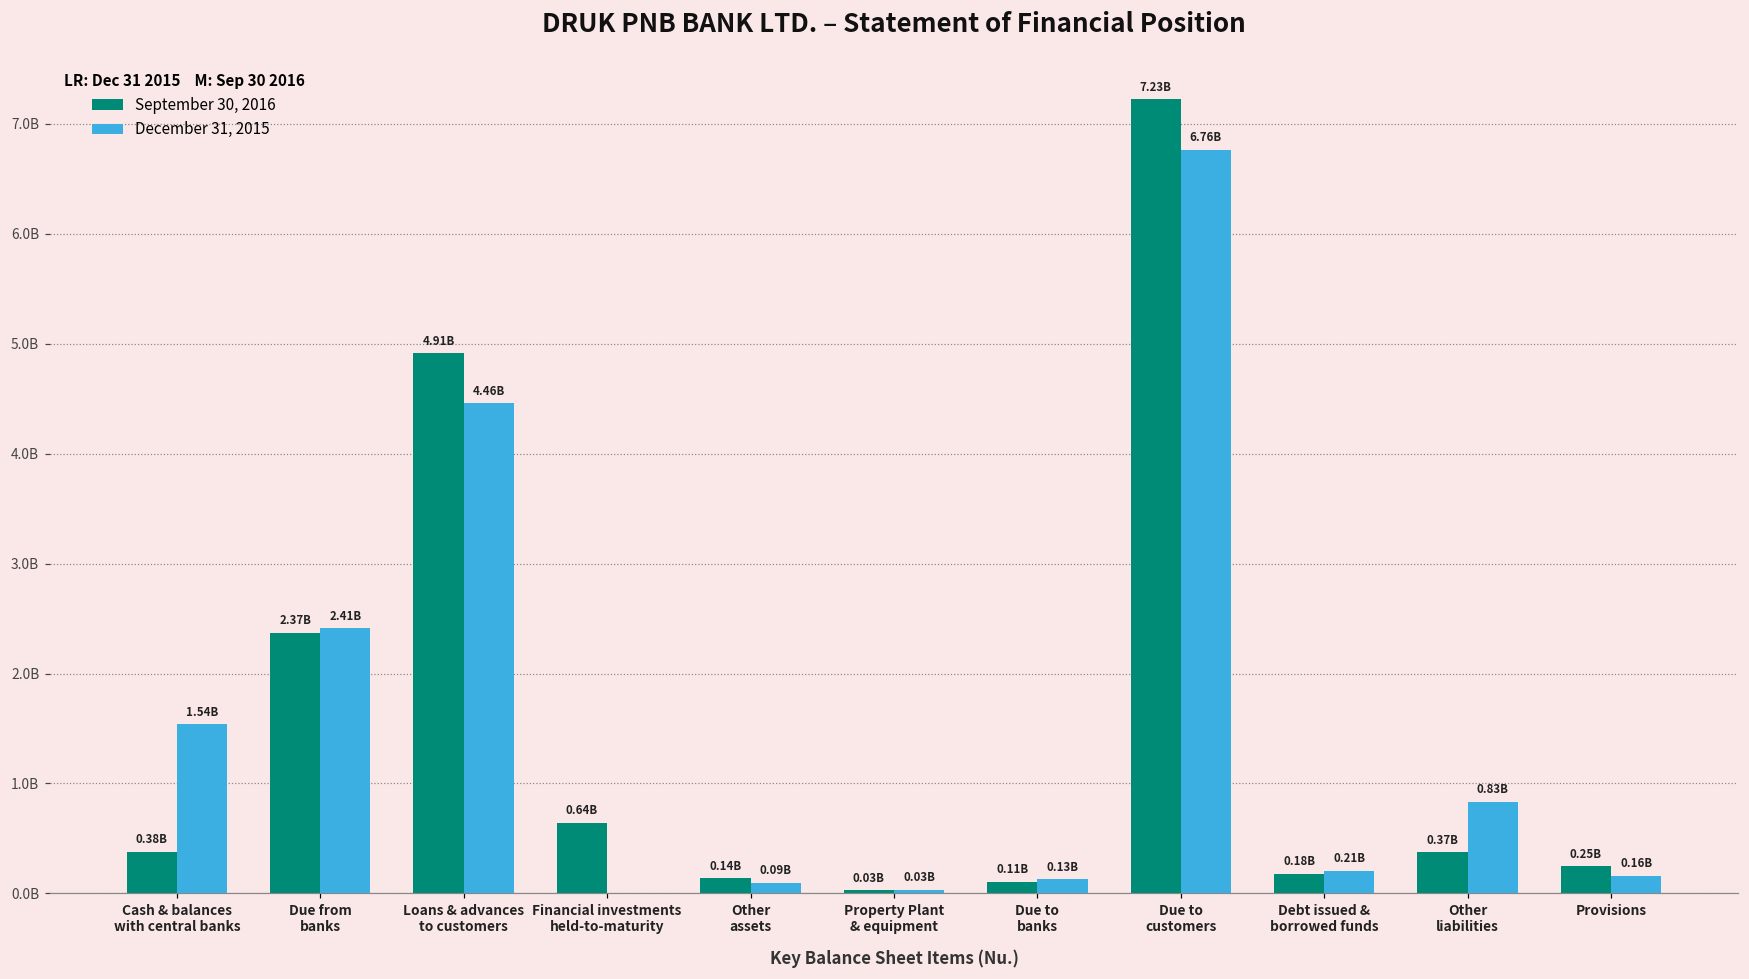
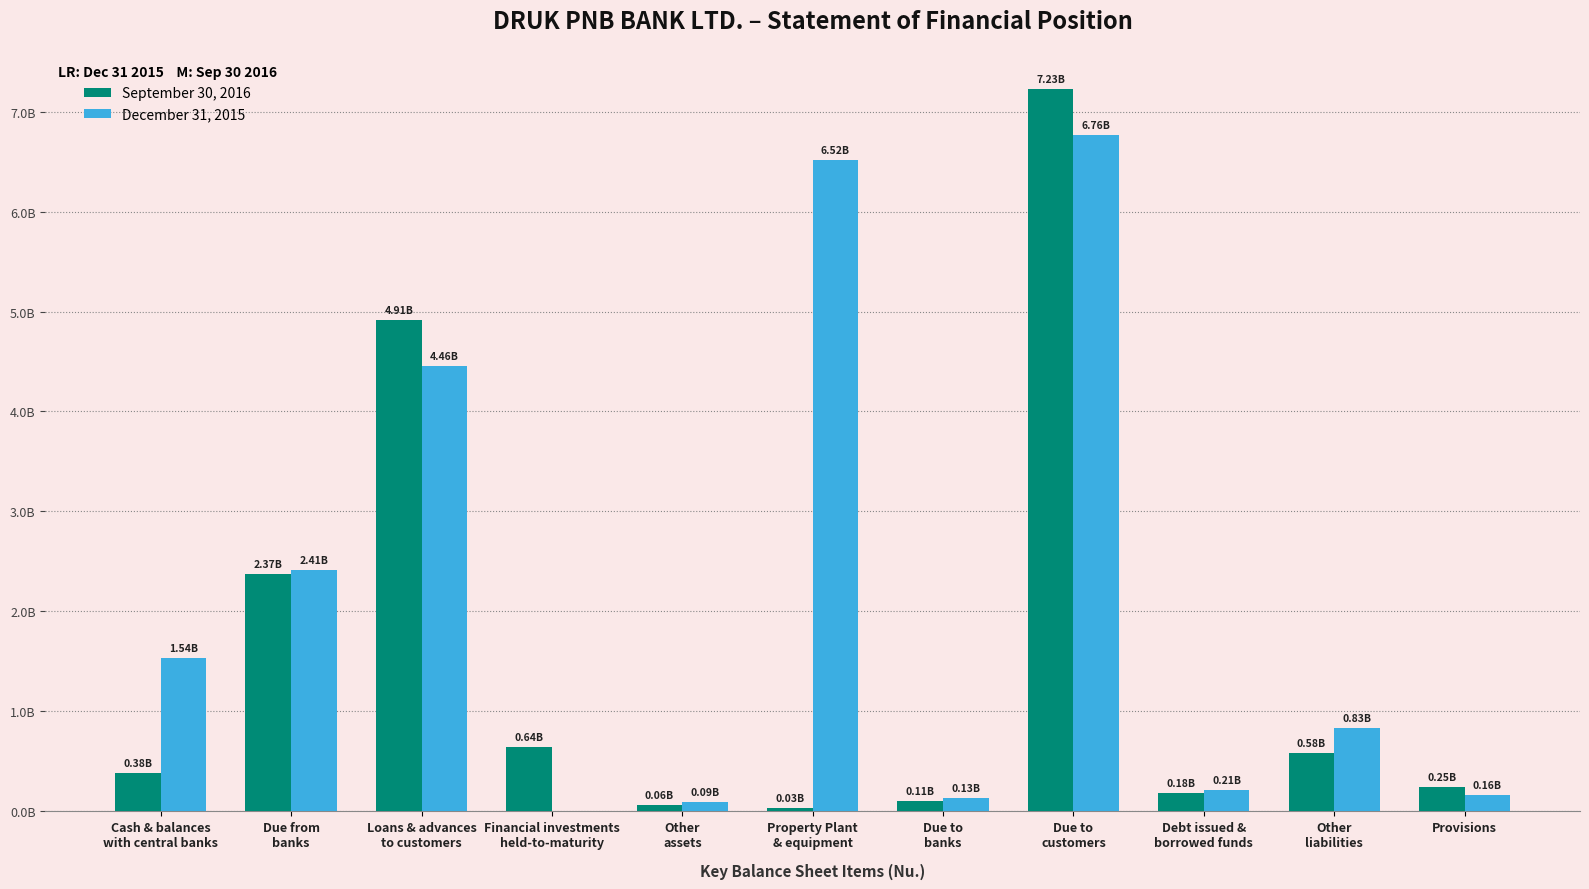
September 30, 2016, Other assets: 0.14B -> 0.06B
December 31, 2015, Property Plant & equipment: 0.03B -> 6.52B
September 30, 2016, Other liabilities: 0.37B -> 0.58B
